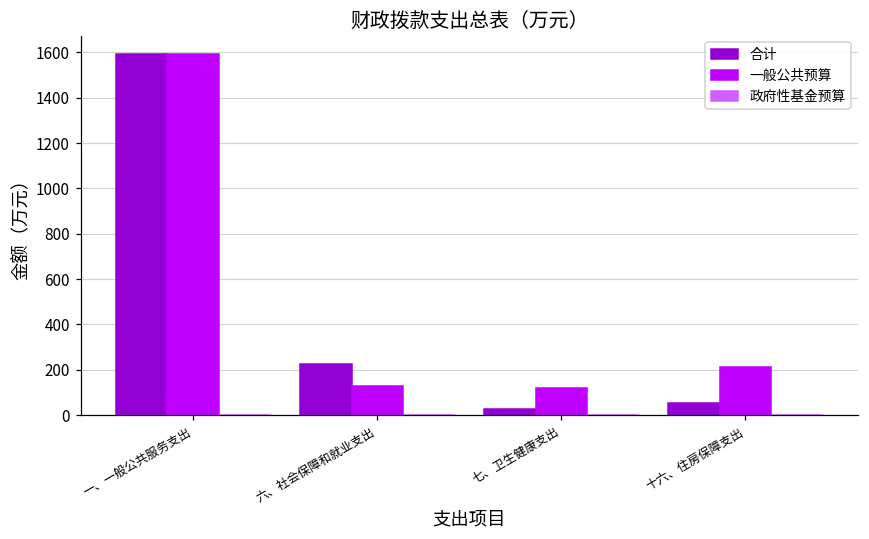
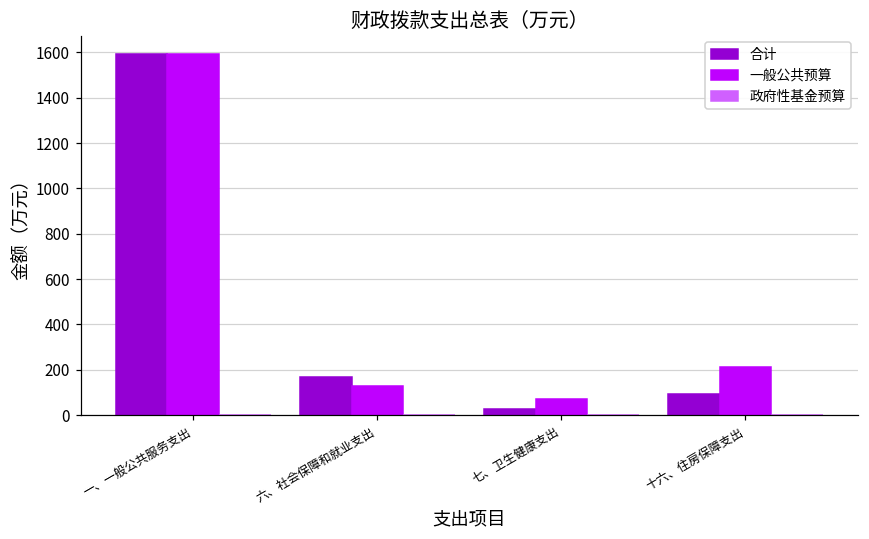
合计, 六、社会保障和就业支出: 220 -> 170
一般公共预算, 七、卫生健康支出: 120 -> 70
合计, 十六、住房保障支出: 50 -> 90
